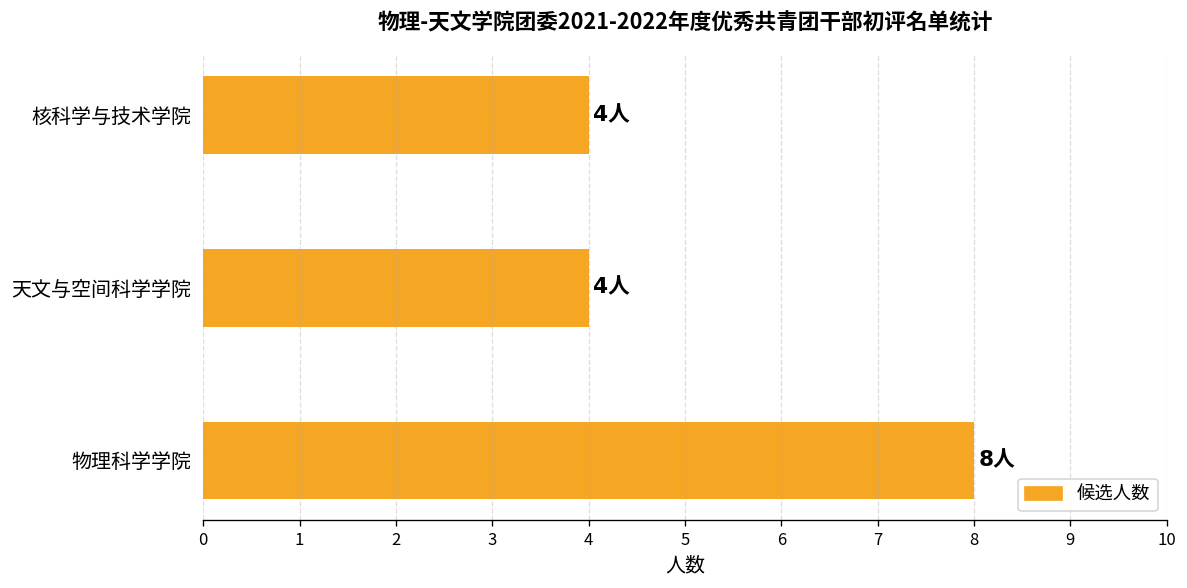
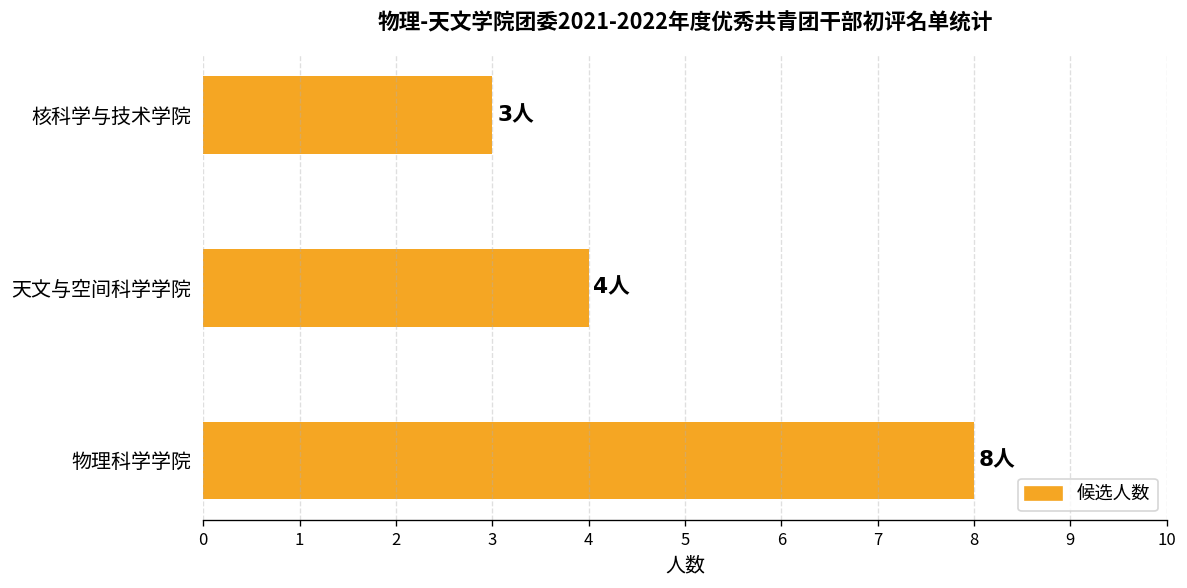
核科学与技术学院: 4人 -> 3人
